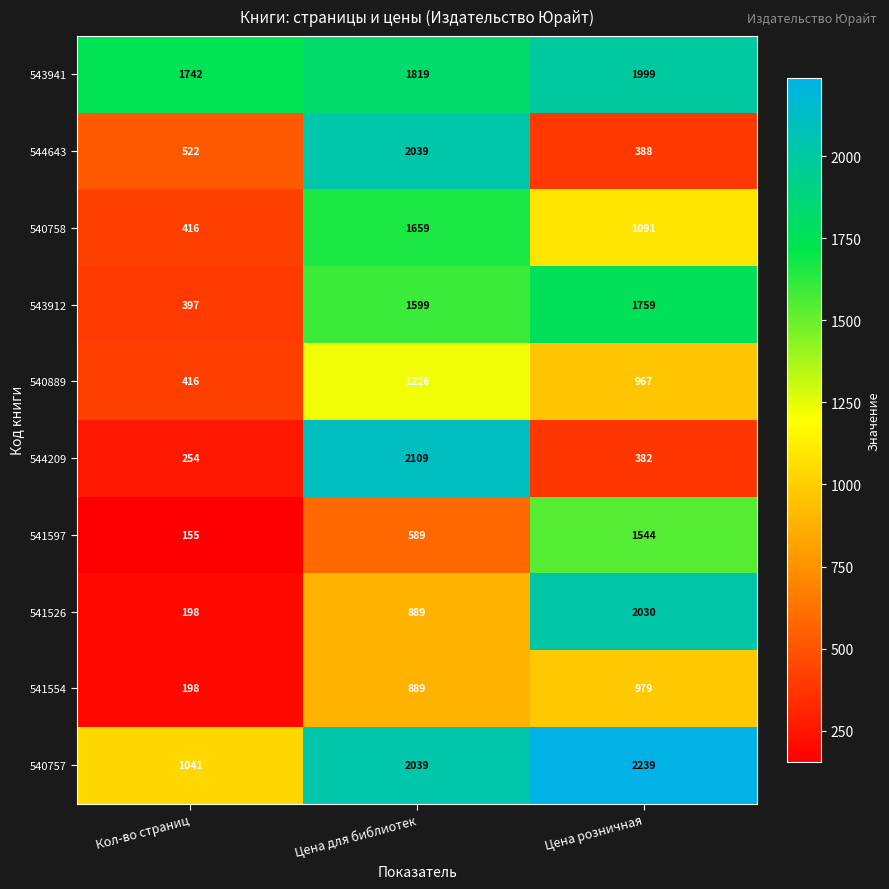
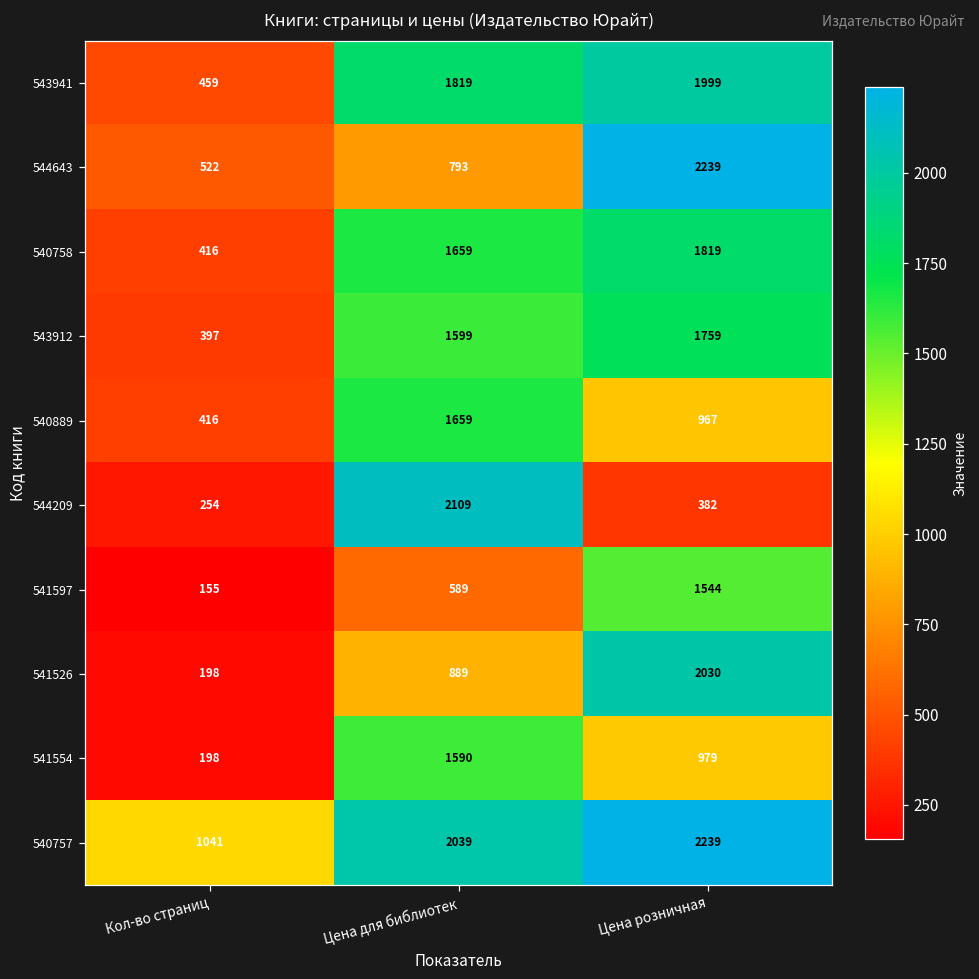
543941, Кол-во страниц: 1742 -> 459
544643, Цена для библиотек: 2039 -> 793
544643, Цена розничная: 388 -> 2239
540758, Цена розничная: 1091 -> 1819
540889, Цена для библиотек: 1226 -> 1659
541554, Цена для библиотек: 889 -> 1590
